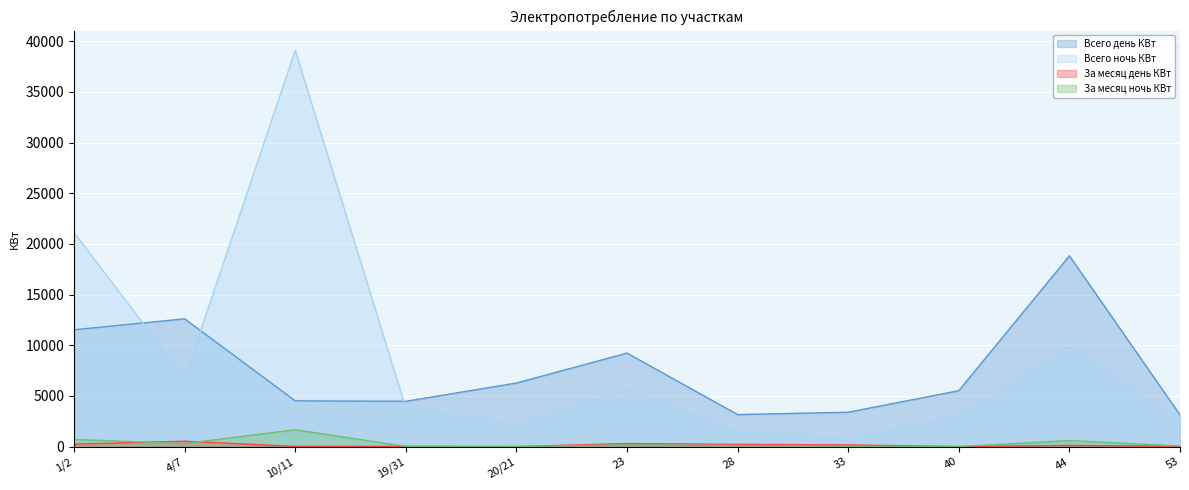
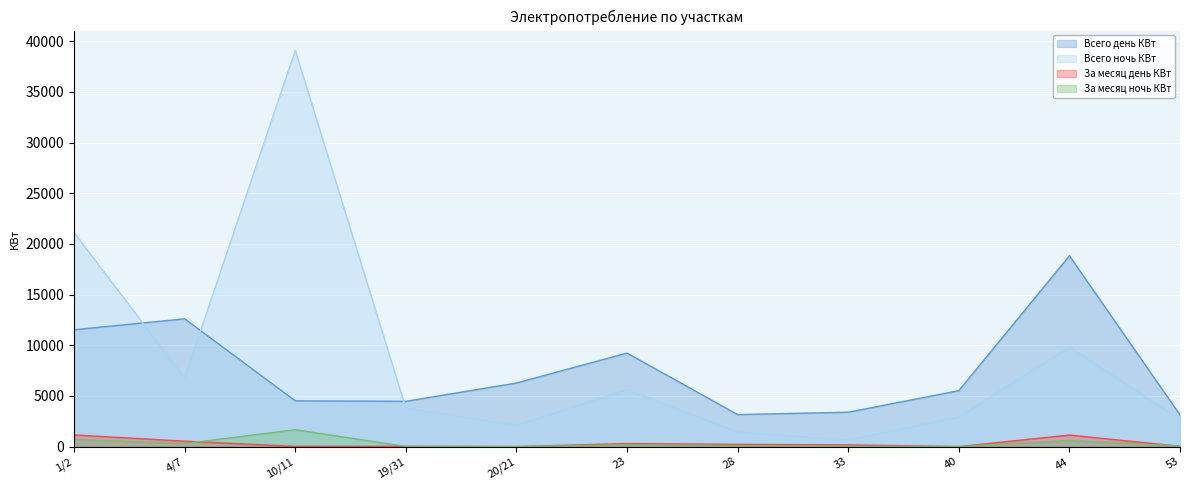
За месяц день КВт, 1/2: 200 -> 1200
За месяц день КВт, 44: 100 -> 1100
